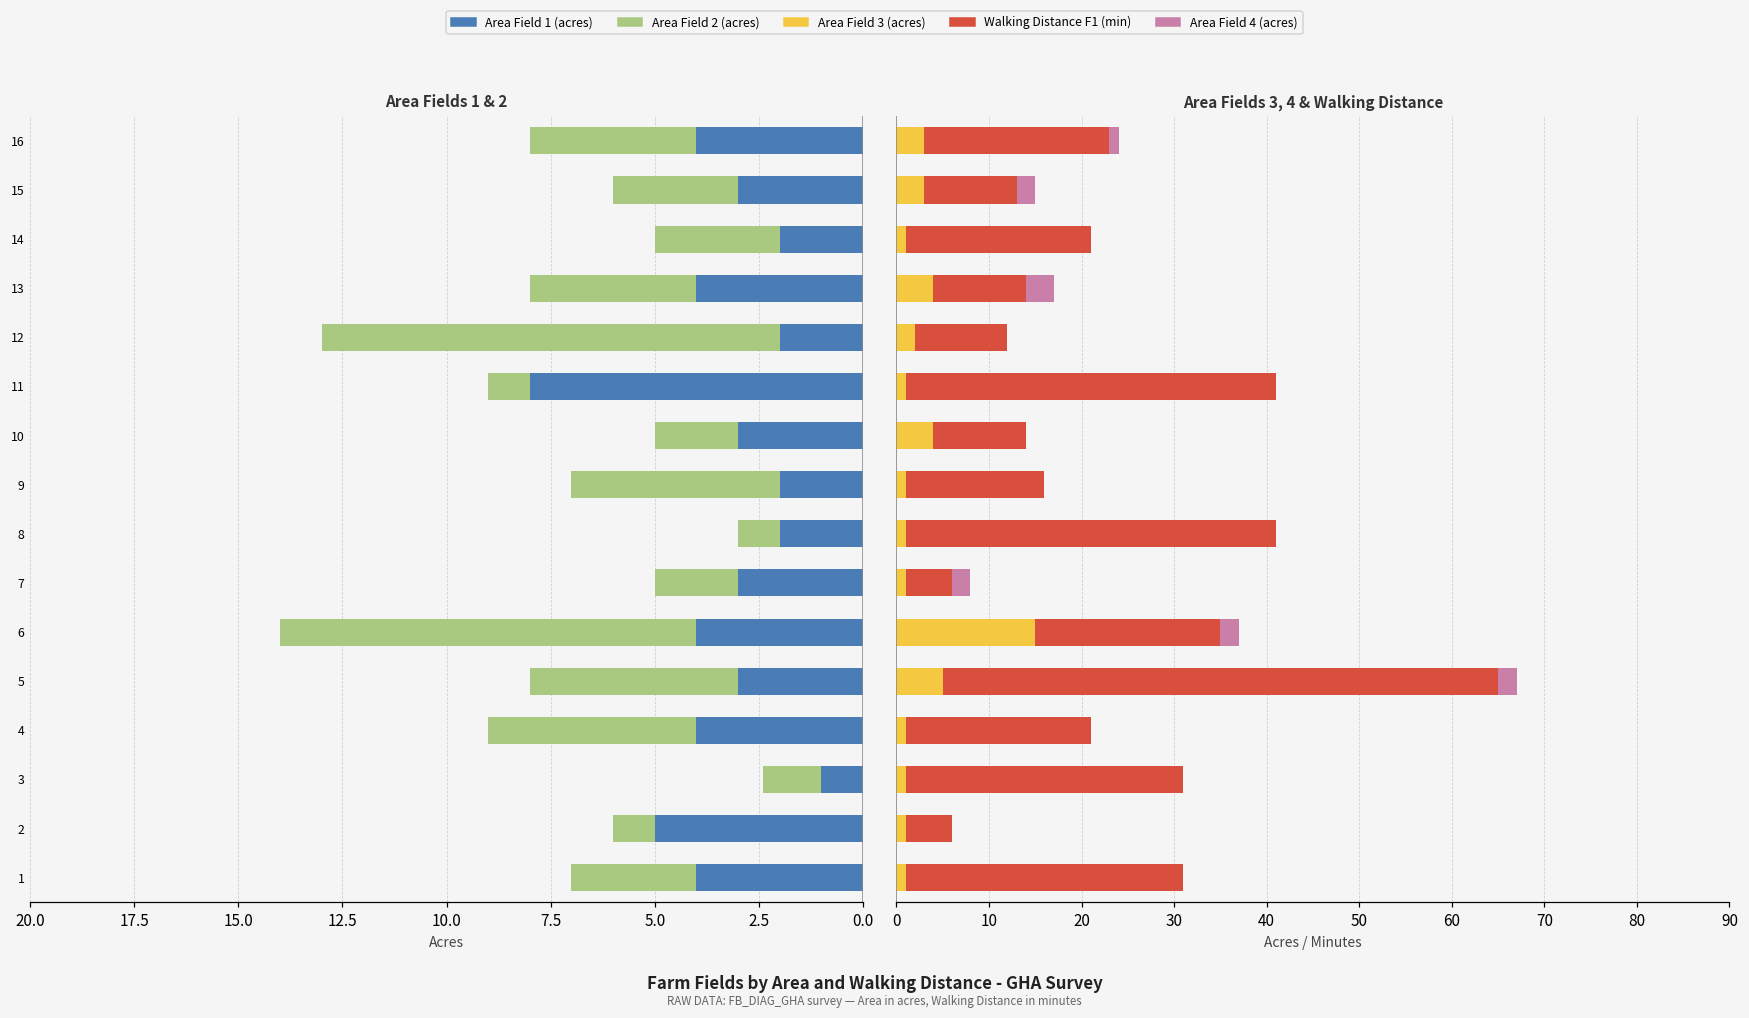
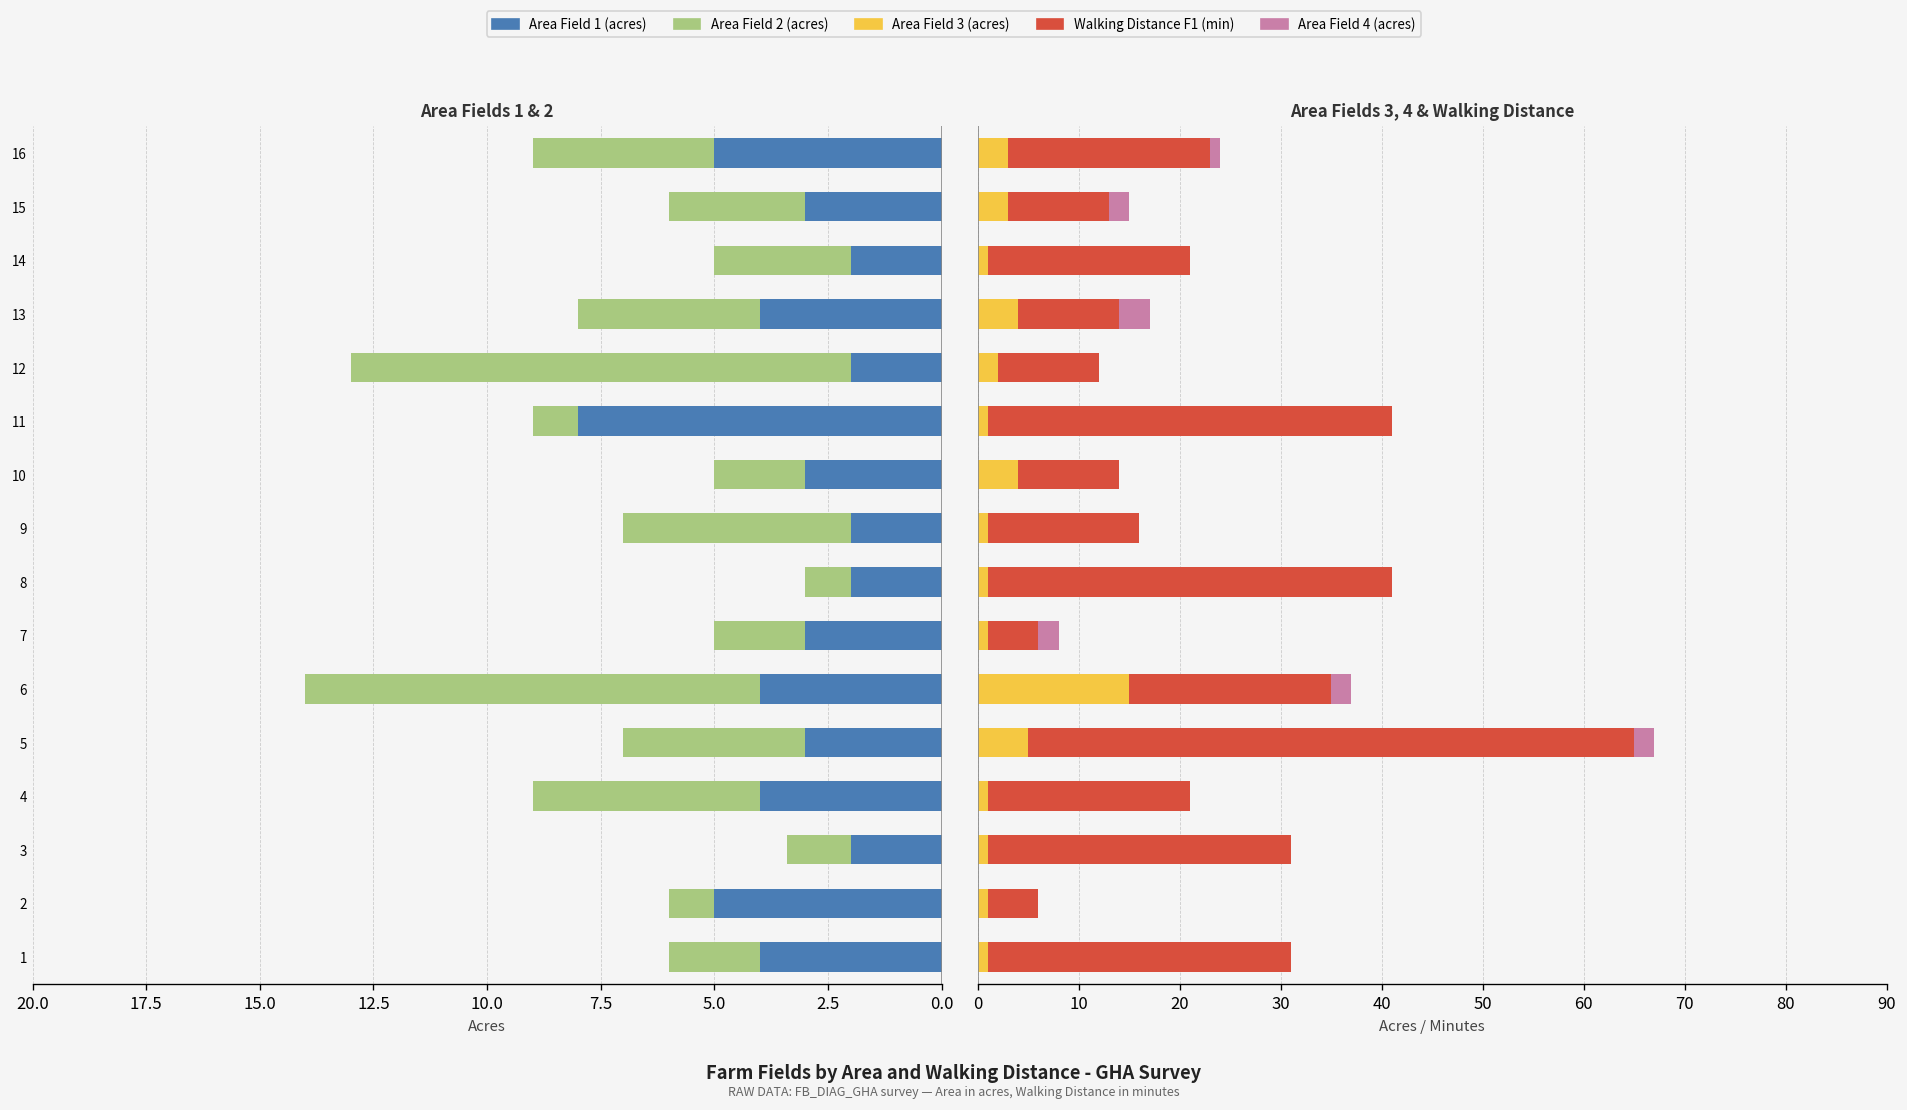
Area Fields 1 & 2, Area Field 1 (acres), 16: 4 -> 5
Area Fields 1 & 2, Area Field 2 (acres), 5: 5 -> 4
Area Fields 1 & 2, Area Field 1 (acres), 3: 1 -> 2
Area Fields 1 & 2, Area Field 2 (acres), 1: 3 -> 2
